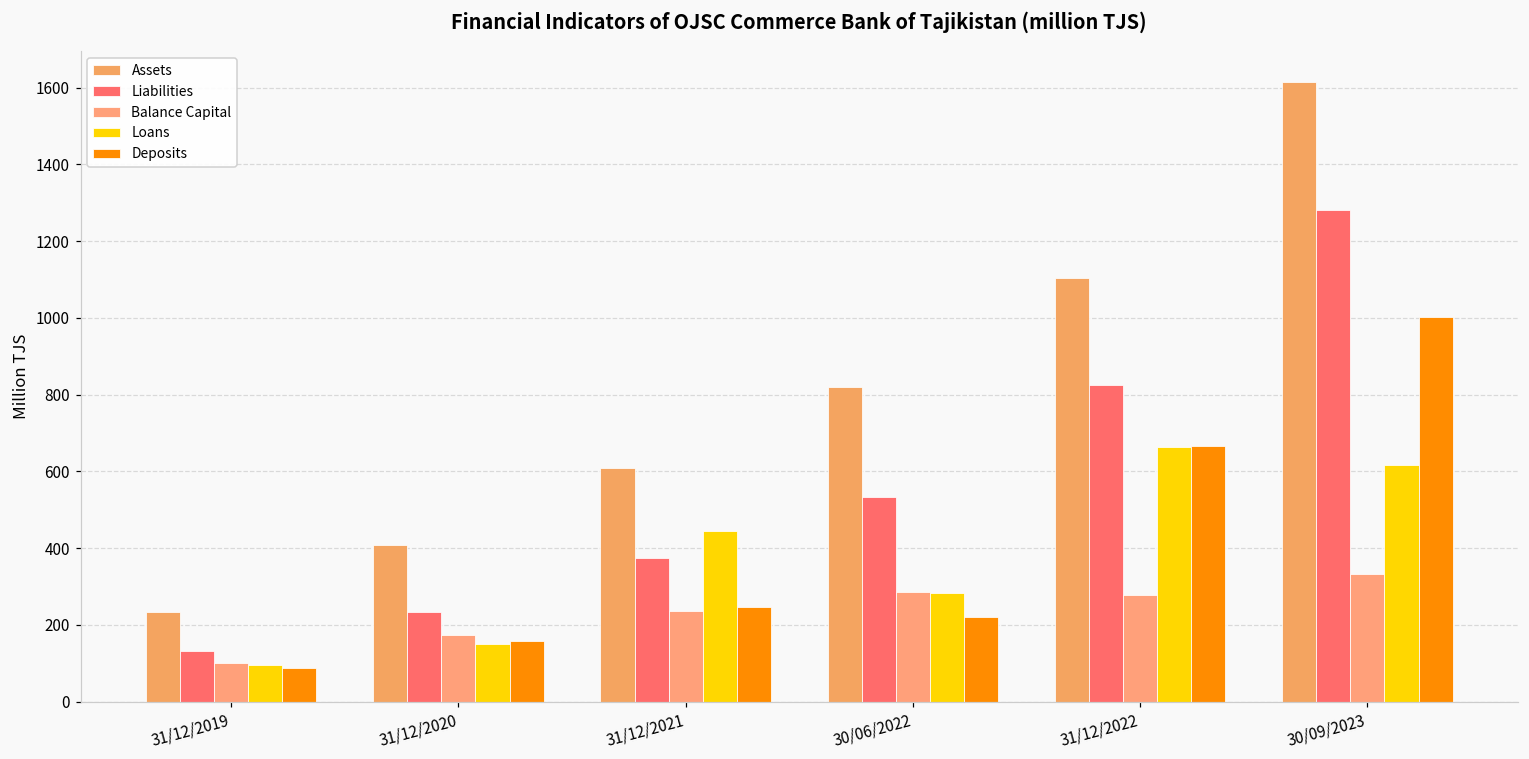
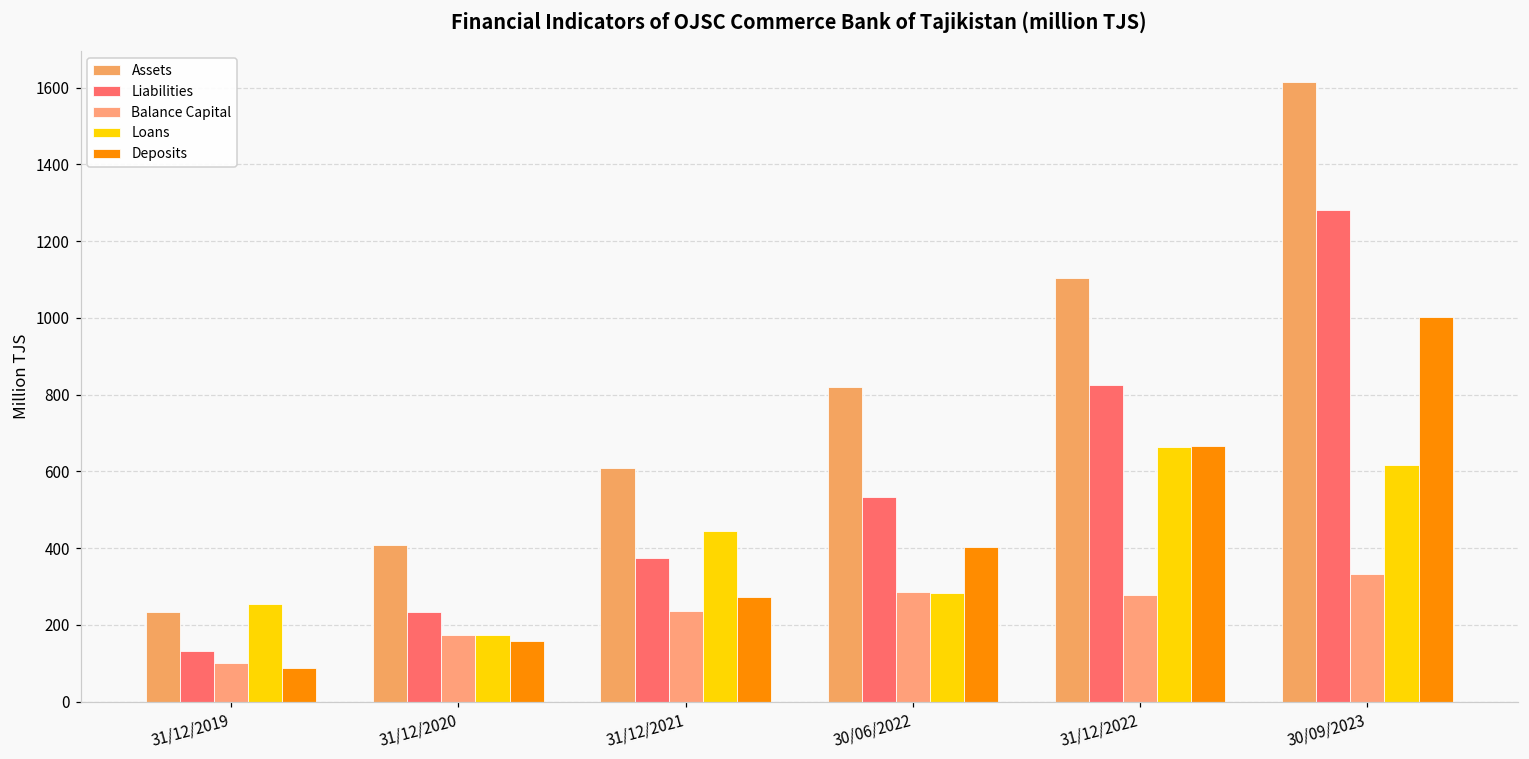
Loans, 31/12/2019: 90 -> 260
Loans, 31/12/2020: 150 -> 170
Deposits, 31/12/2021: 250 -> 270
Deposits, 30/06/2022: 220 -> 400
